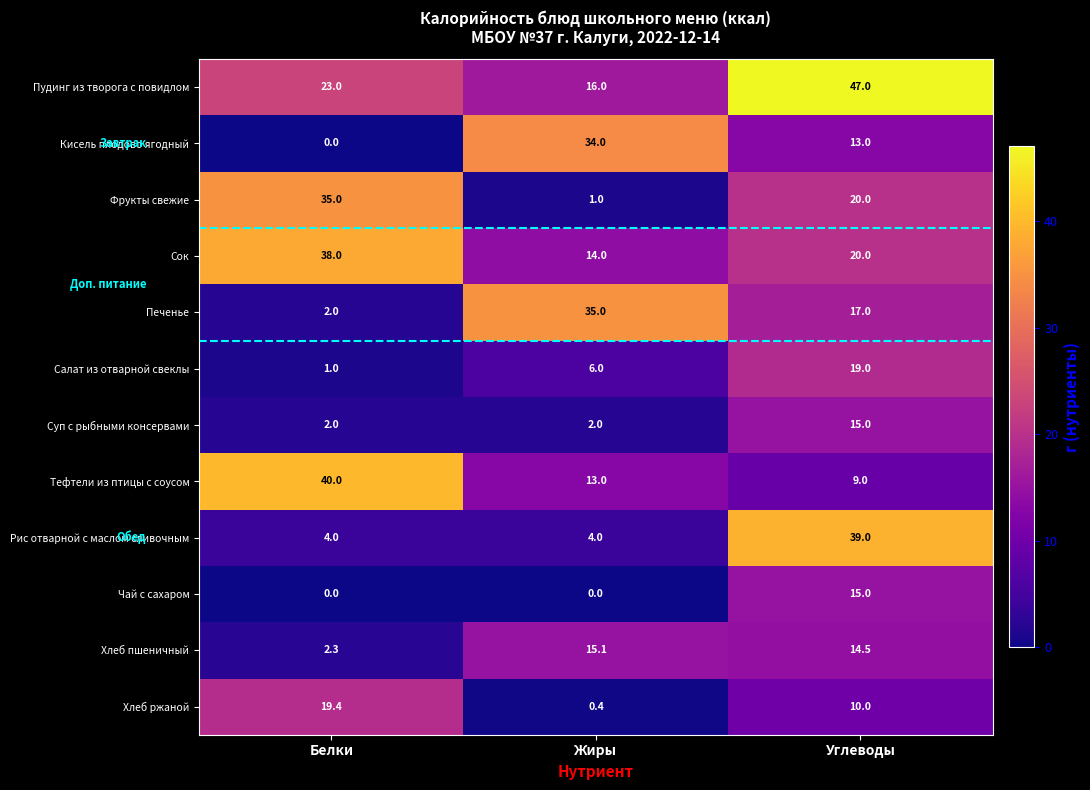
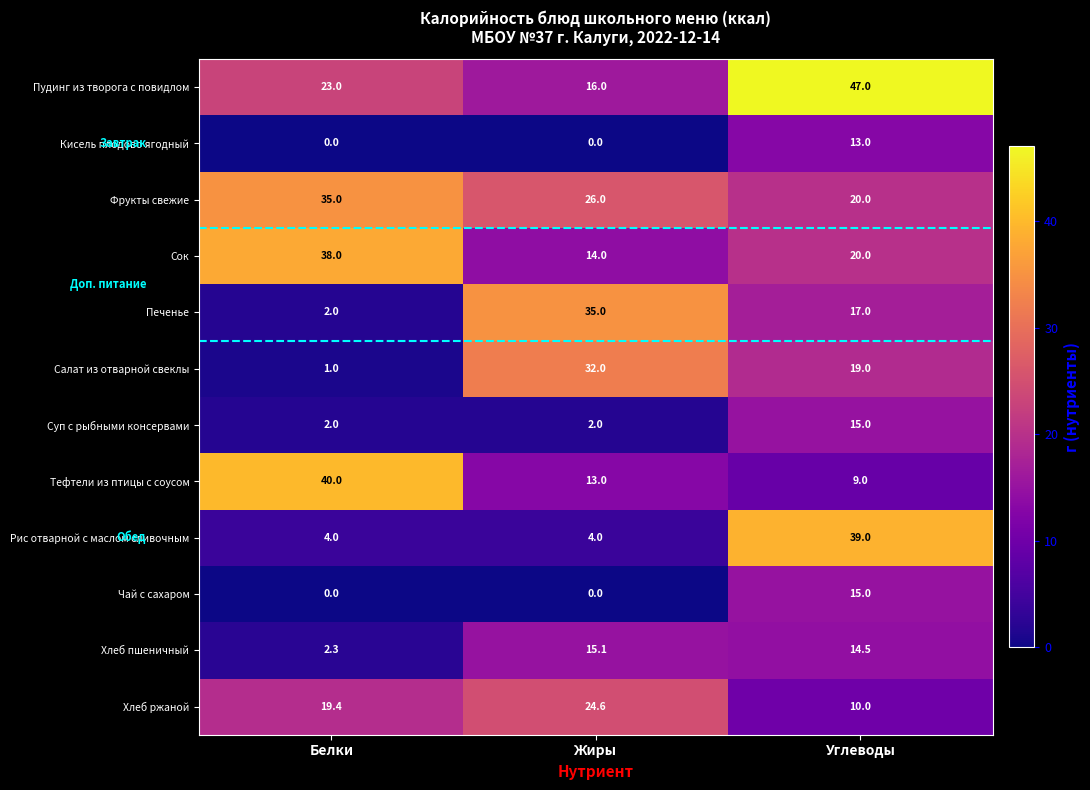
Кисель плодово ягодный, Жиры: 34.0 -> 0.0
Фрукты свежие, Жиры: 1.0 -> 26.0
Салат из отварной свеклы, Жиры: 6.0 -> 32.0
Хлеб ржаной, Жиры: 0.4 -> 24.6
